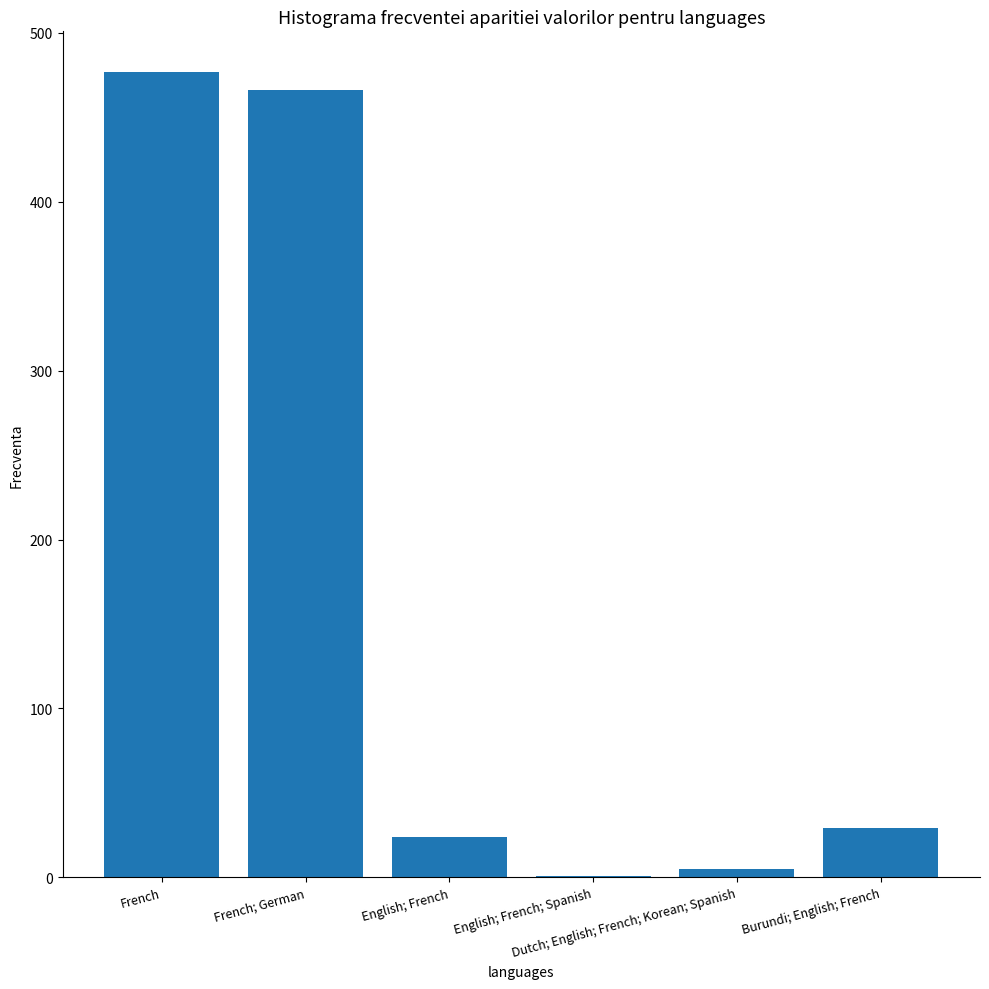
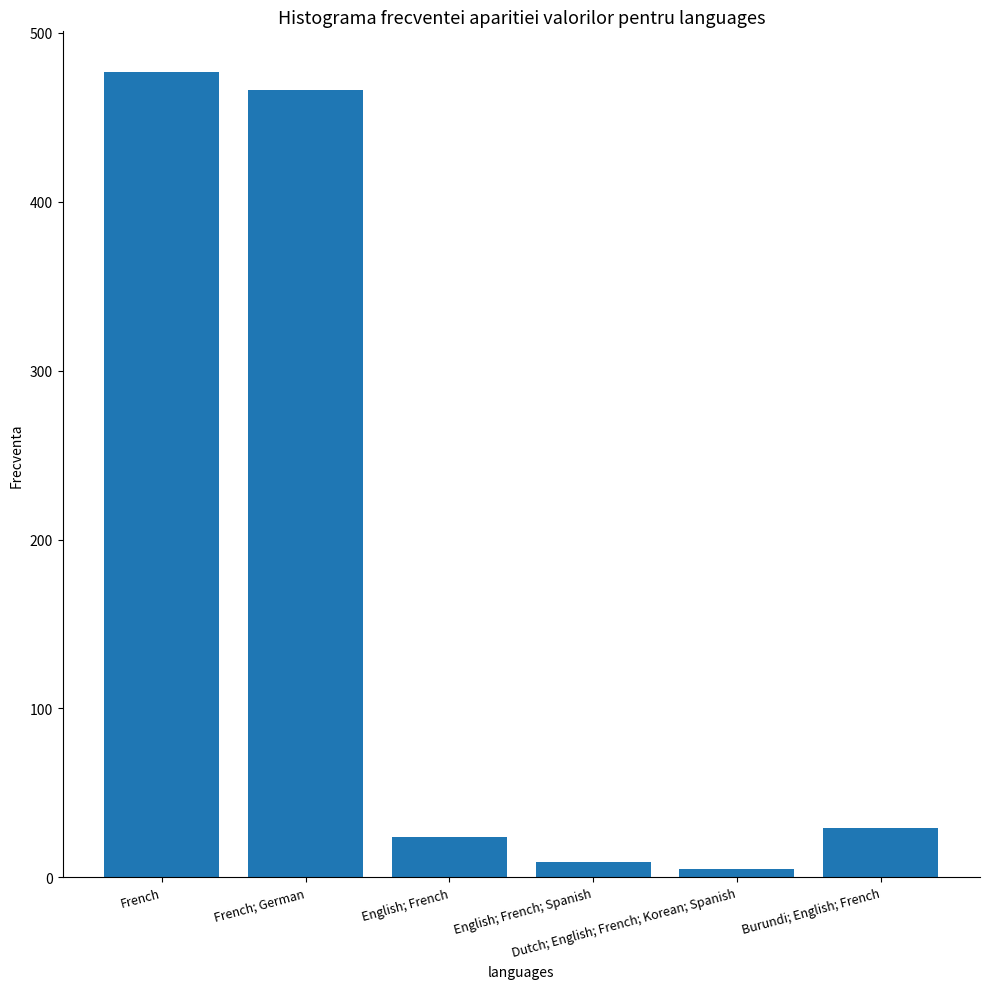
English; French; Spanish: 1 -> 9
